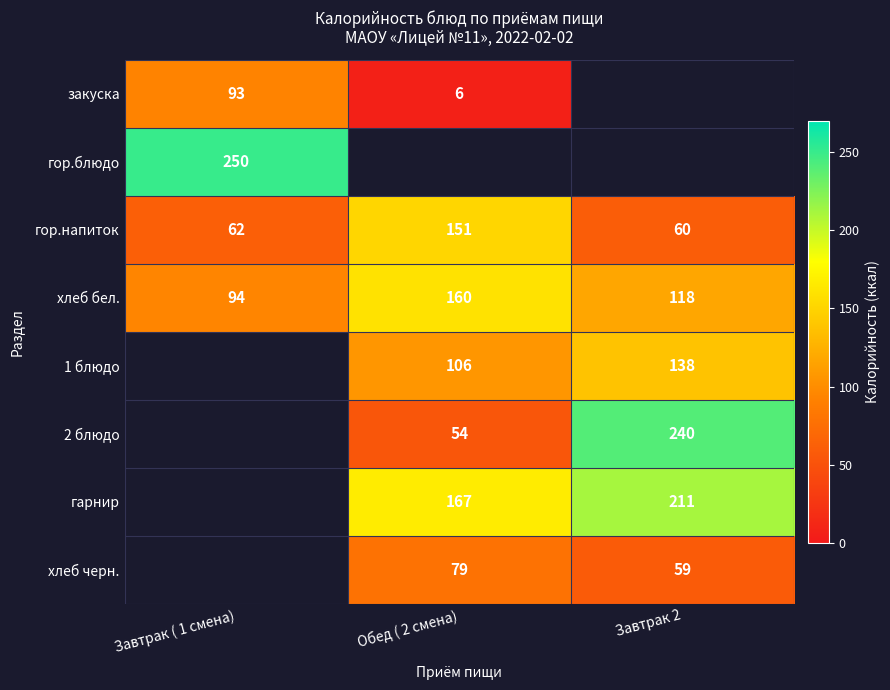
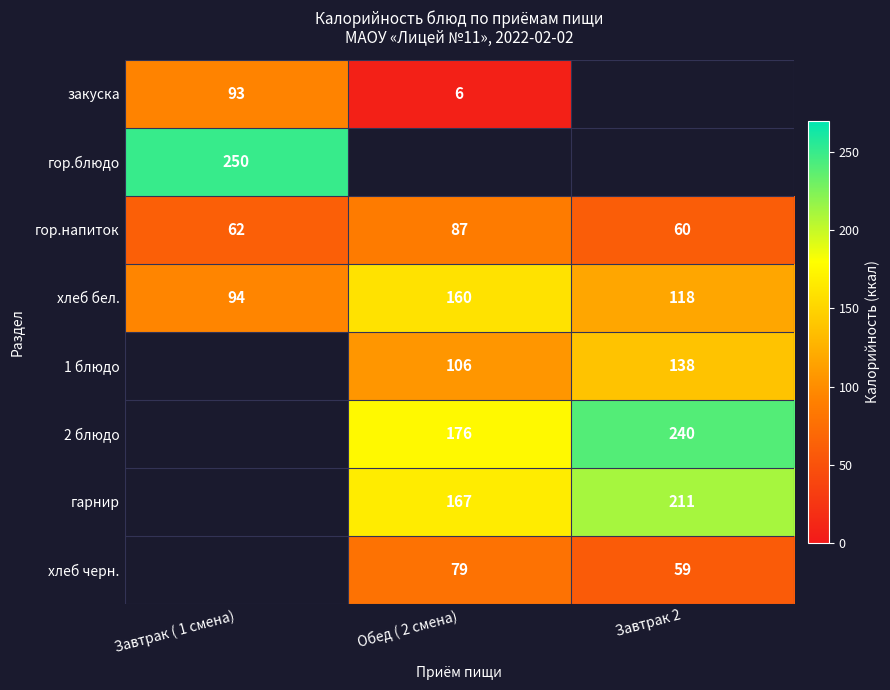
гор.напиток, Обед ( 2 смена): 151 -> 87
2 блюдо, Обед ( 2 смена): 54 -> 176
